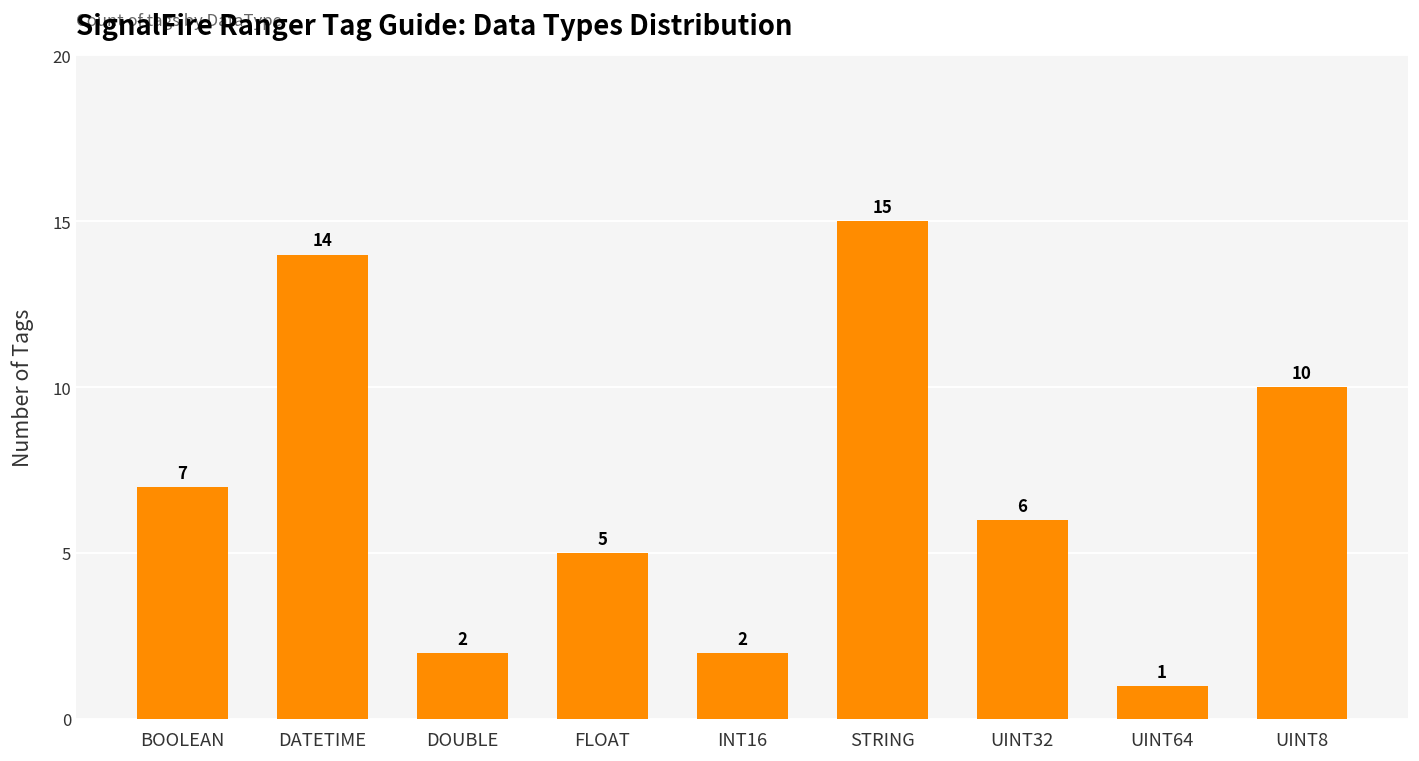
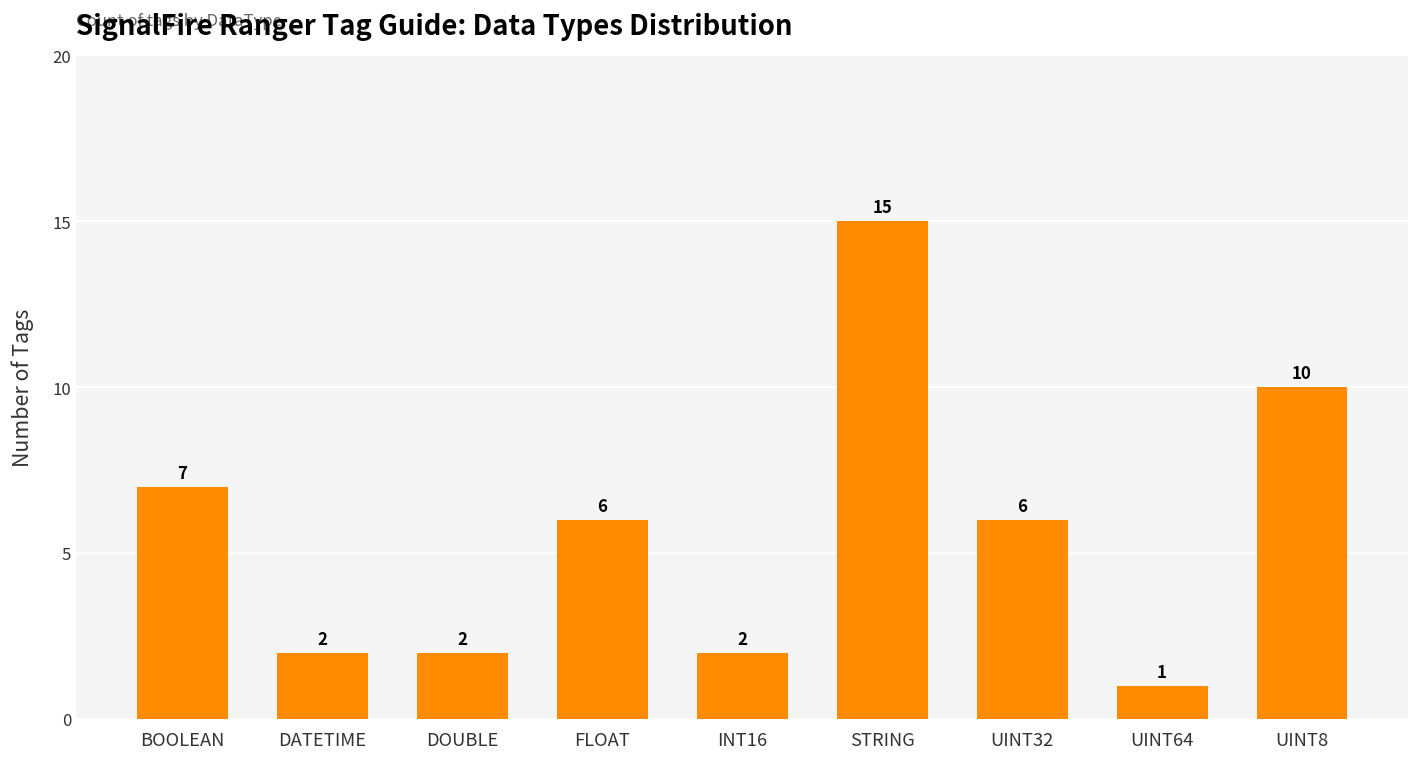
DATETIME: 14 -> 2
FLOAT: 5 -> 6
